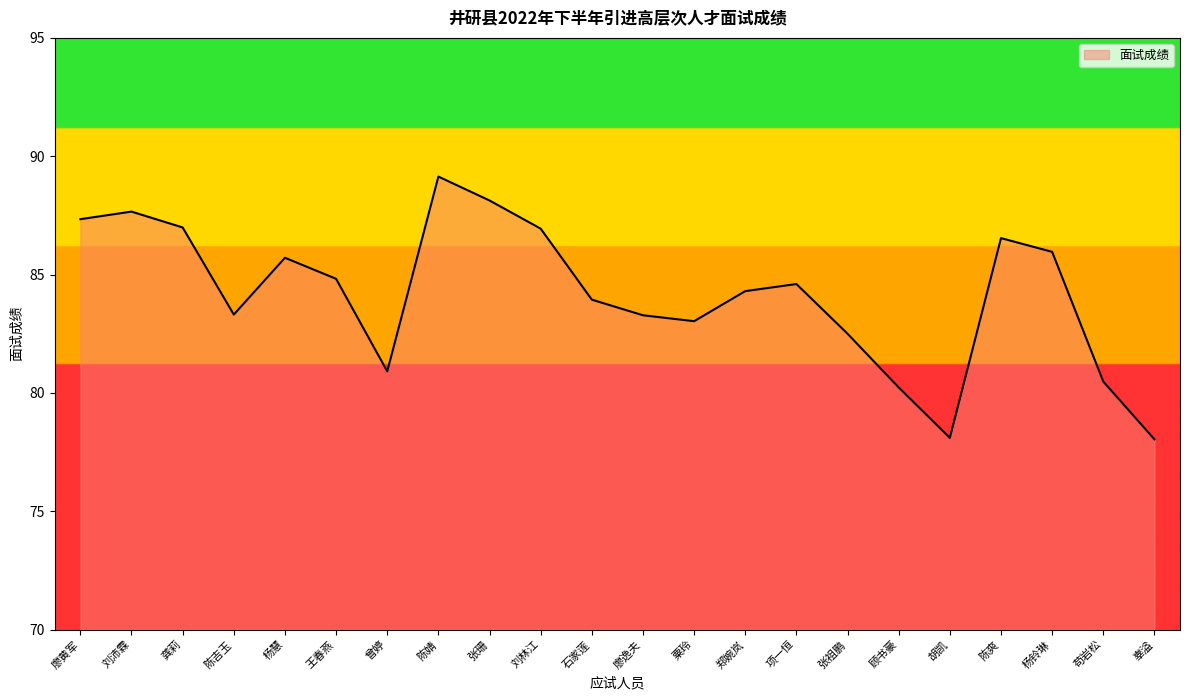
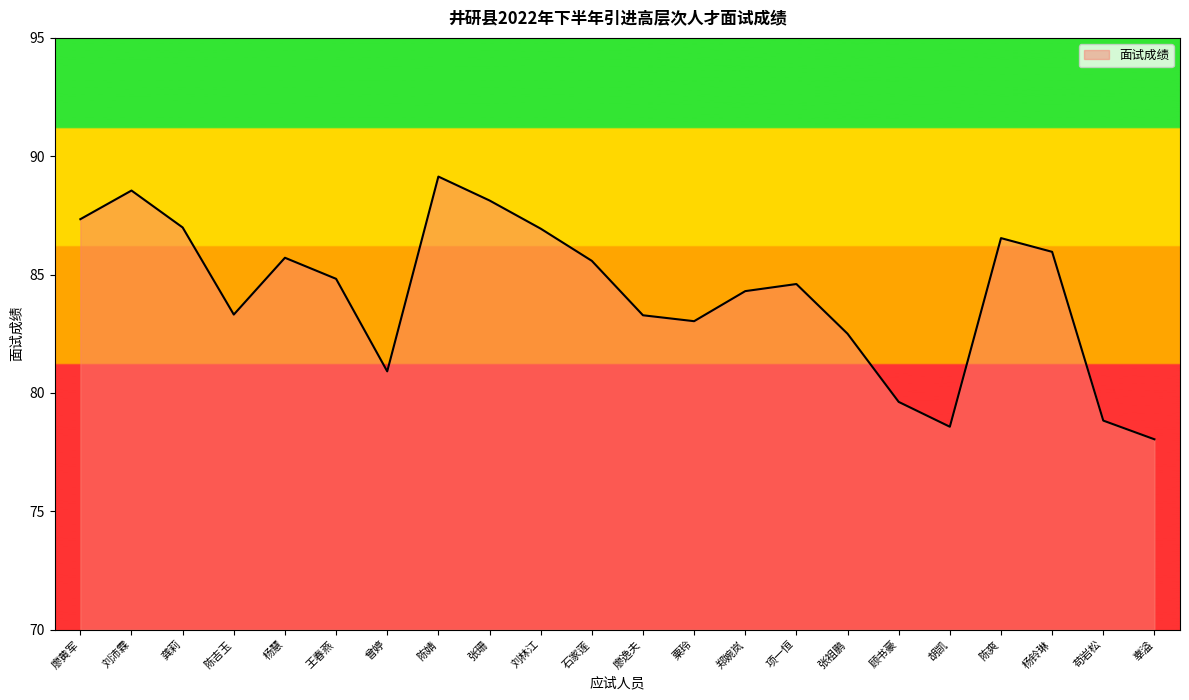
刘沛霖: 87.7 -> 88.6
石家莲: 83.9 -> 85.6
顾书豪: 80.2 -> 79.6
胡凯: 78.1 -> 78.6
苟岩松: 80.5 -> 78.8
